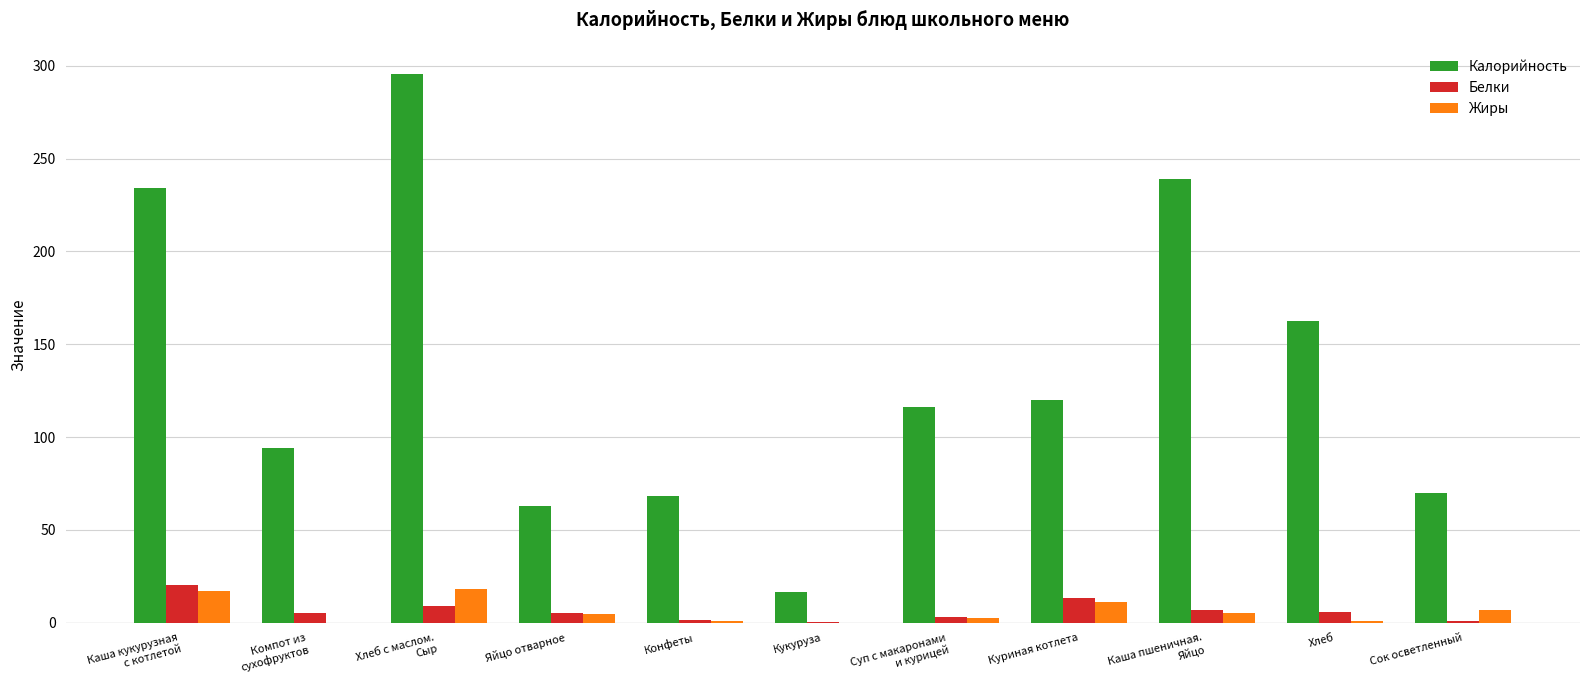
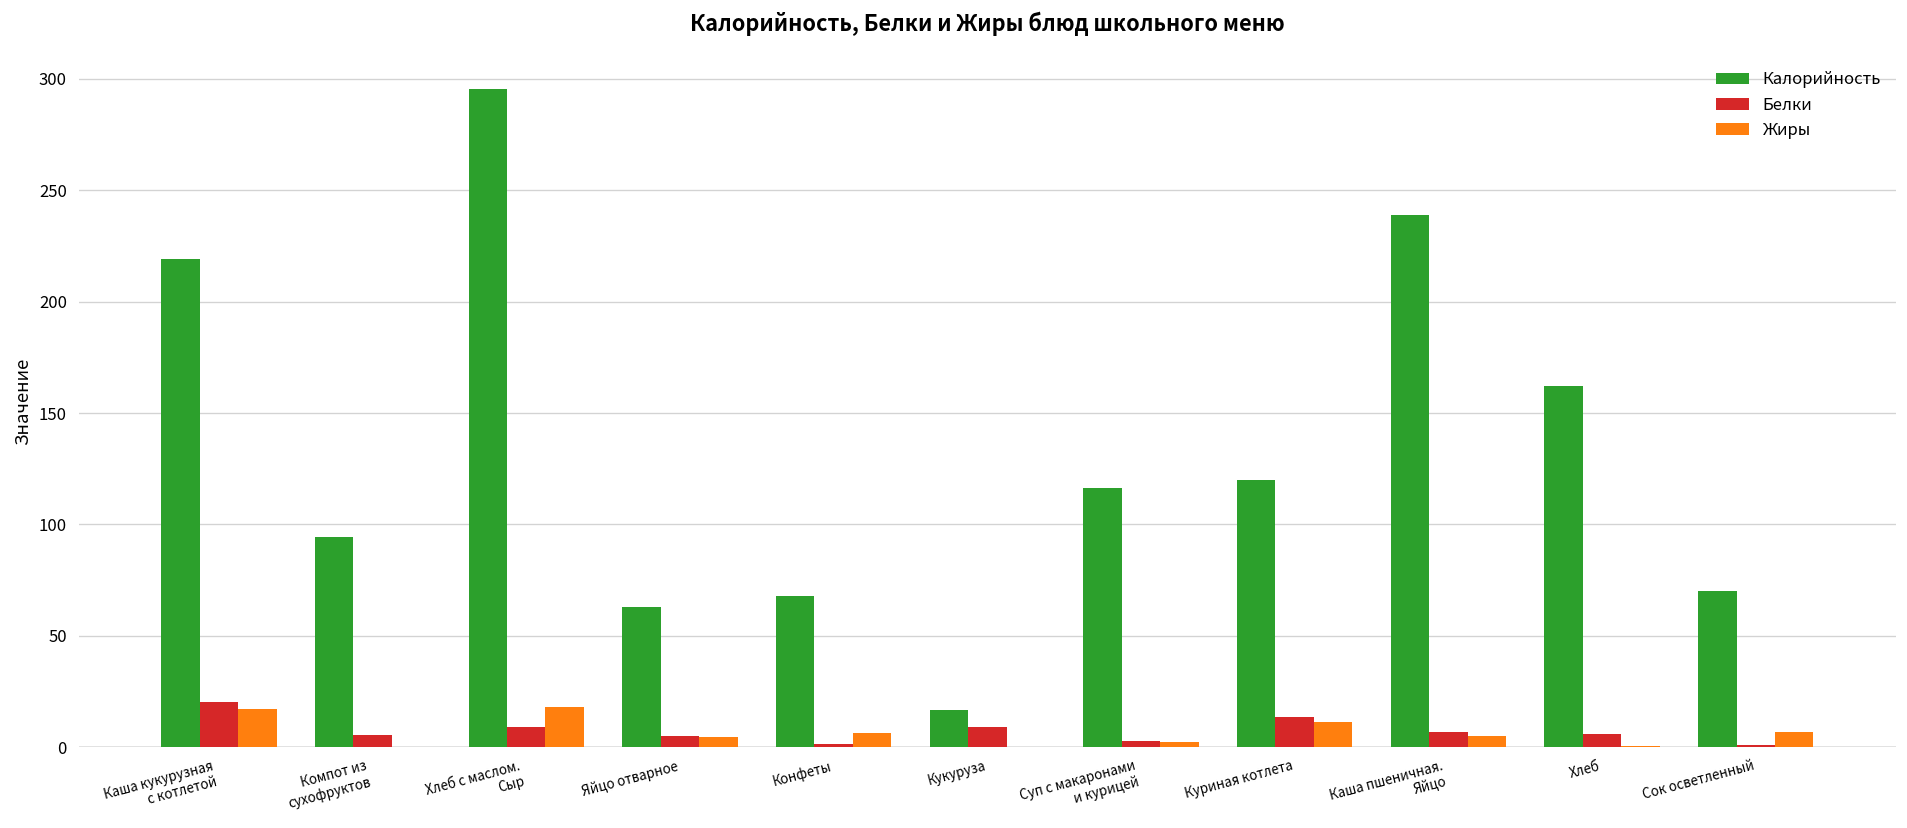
Калорийность, Каша кукурузная с котлетой: 234 -> 219
Жиры, Конфеты: 1 -> 6
Белки, Кукуруза: 1 -> 9
